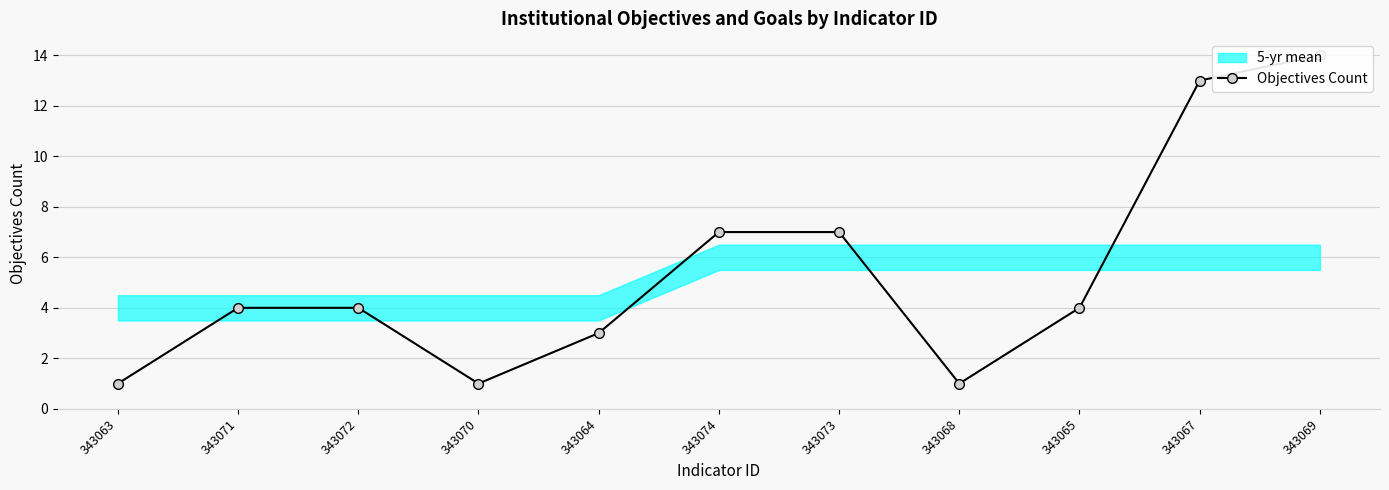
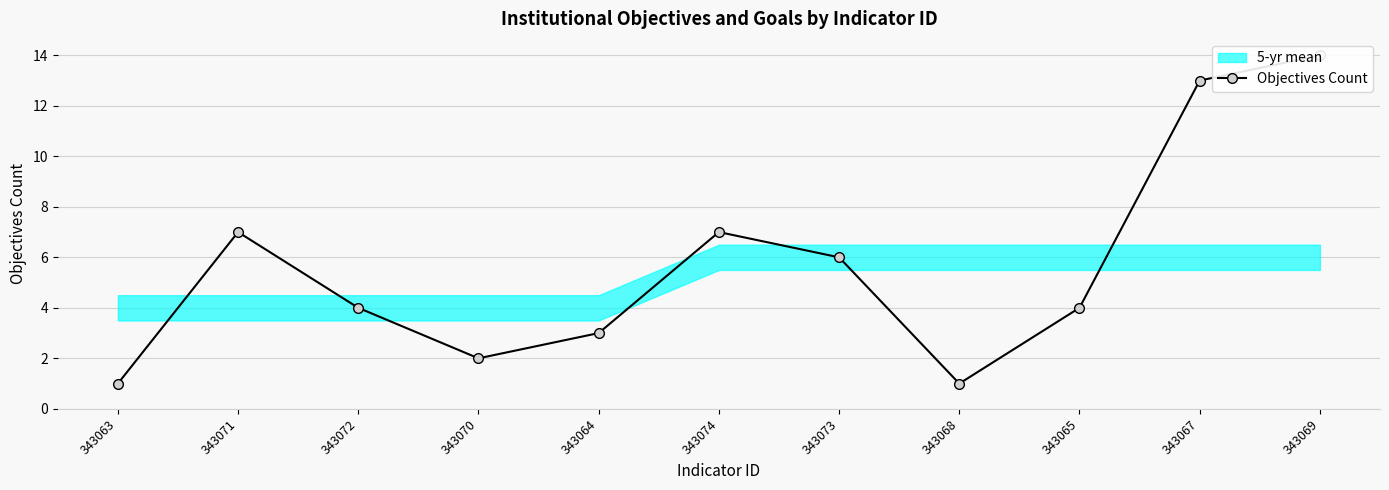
Objectives Count, 343071: 4 -> 7
Objectives Count, 343070: 1 -> 2
Objectives Count, 343073: 7 -> 6
